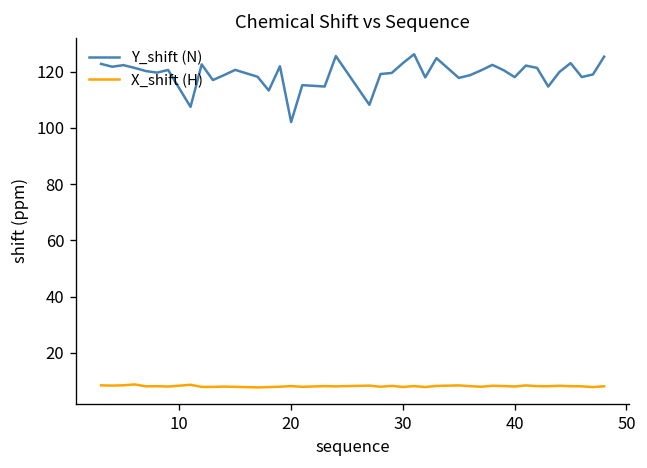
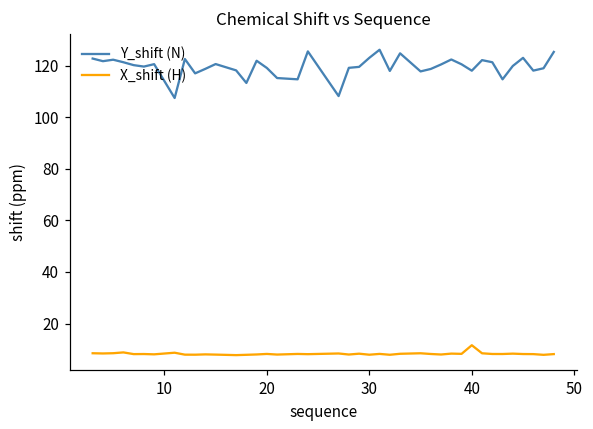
Y_shift (N), 20: 102 -> 119
X_shift (H), 40: 8 -> 12
